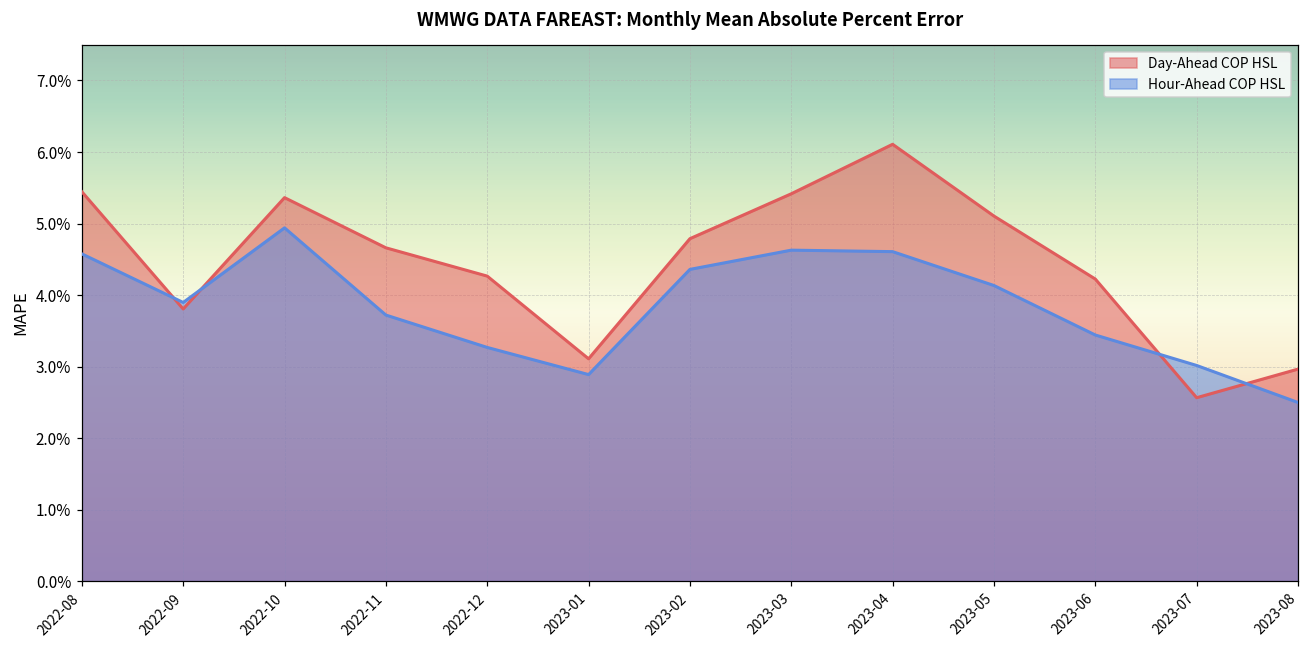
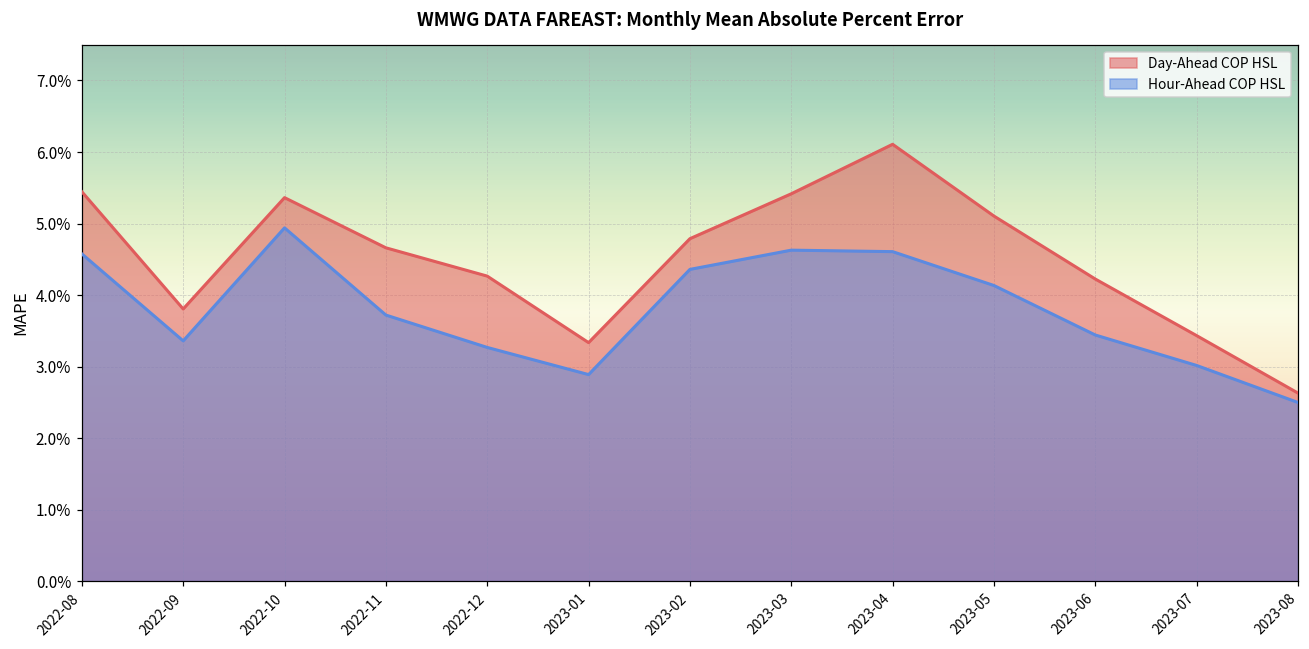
Hour-Ahead COP HSL, 2022-09: 3.9% -> 3.4%
Day-Ahead COP HSL, 2023-01: 3.1% -> 3.3%
Day-Ahead COP HSL, 2023-07: 2.6% -> 3.4%
Day-Ahead COP HSL, 2023-08: 3.0% -> 2.6%
